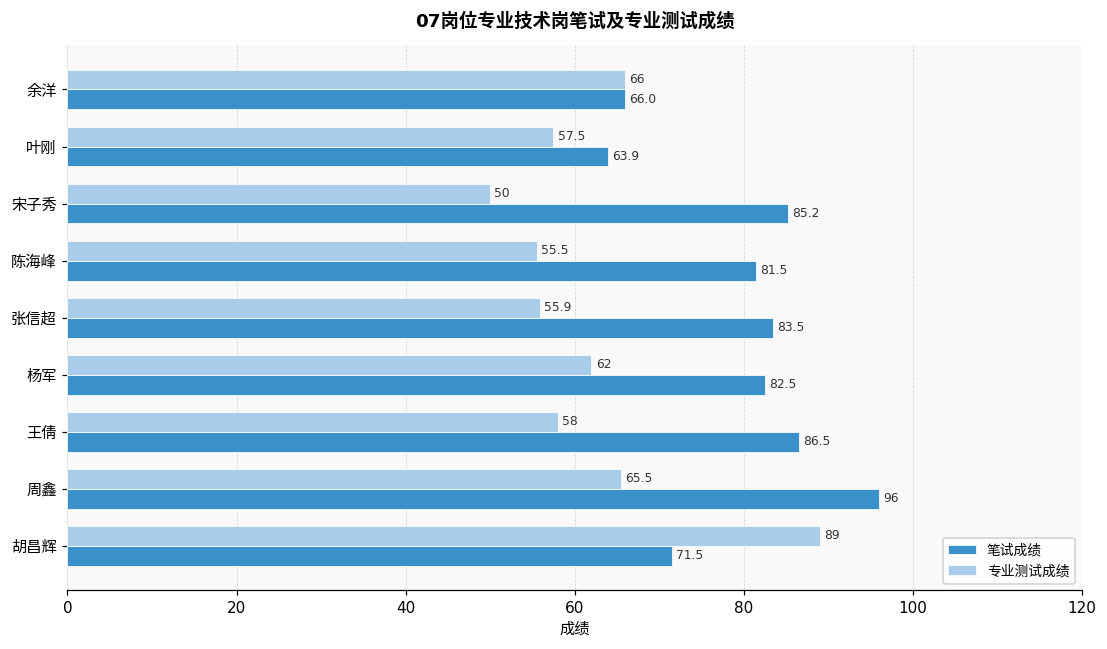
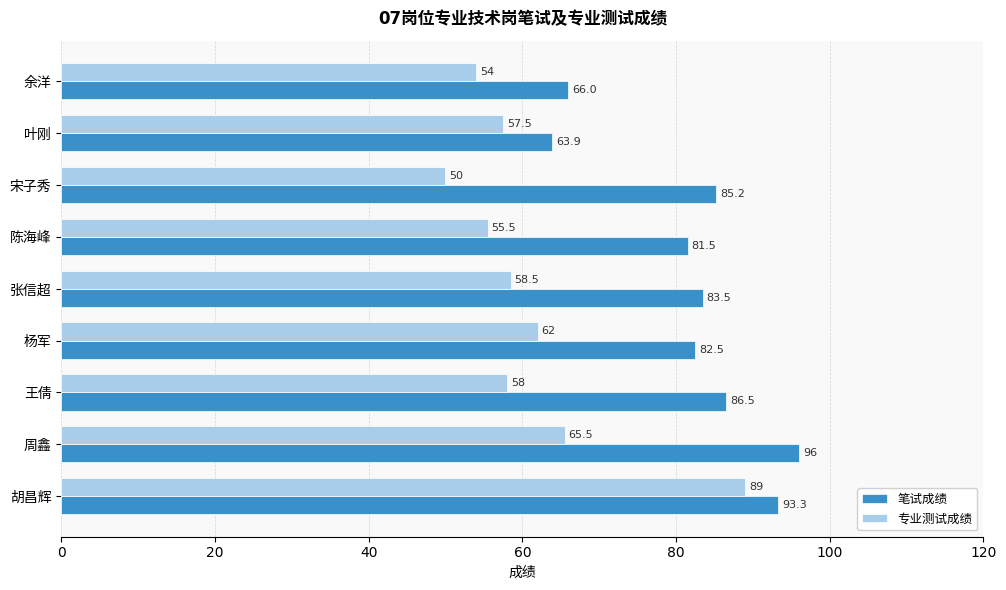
专业测试成绩, 余洋: 66 -> 54
专业测试成绩, 张信超: 55.9 -> 58.5
笔试成绩, 胡昌辉: 71.5 -> 93.3
